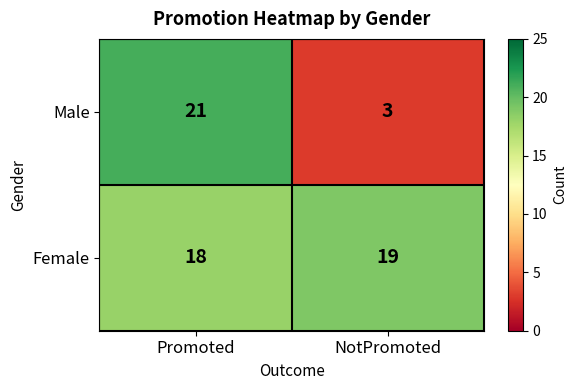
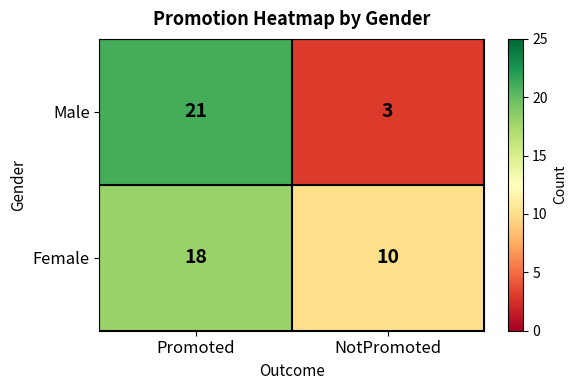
Female, NotPromoted: 19 -> 10
